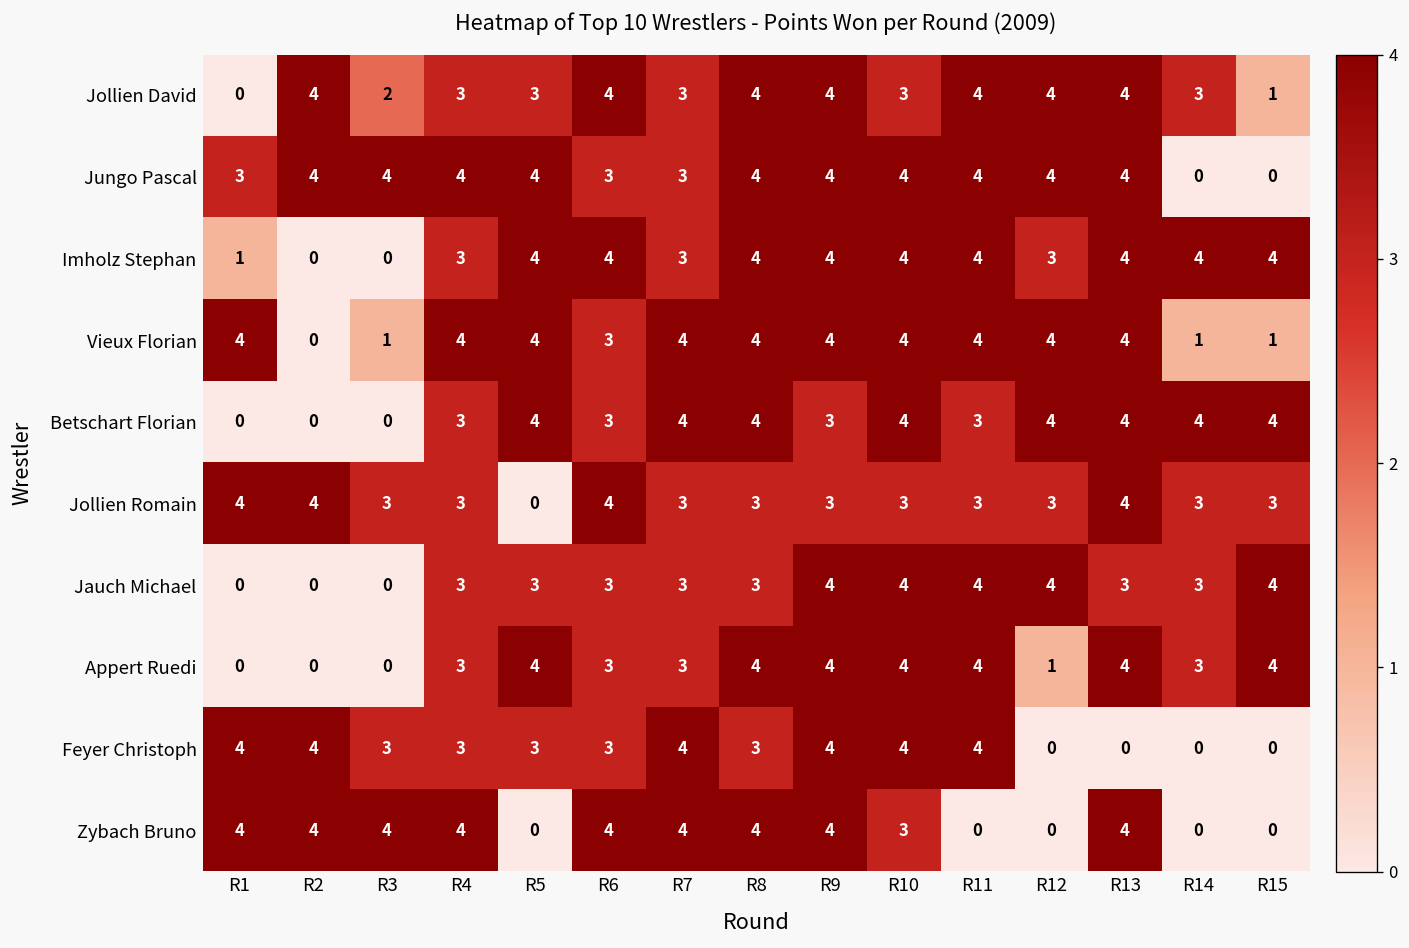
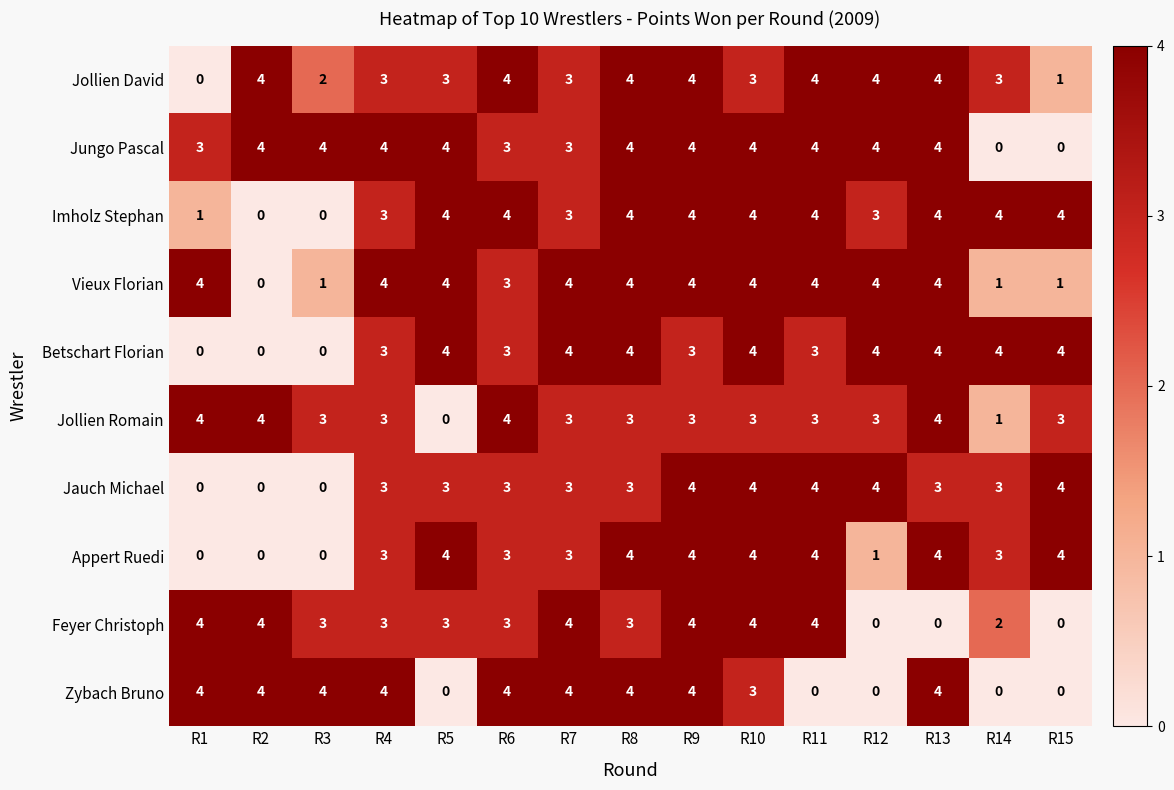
Jollien Romain, R14: 3 -> 1
Feyer Christoph, R14: 0 -> 2
